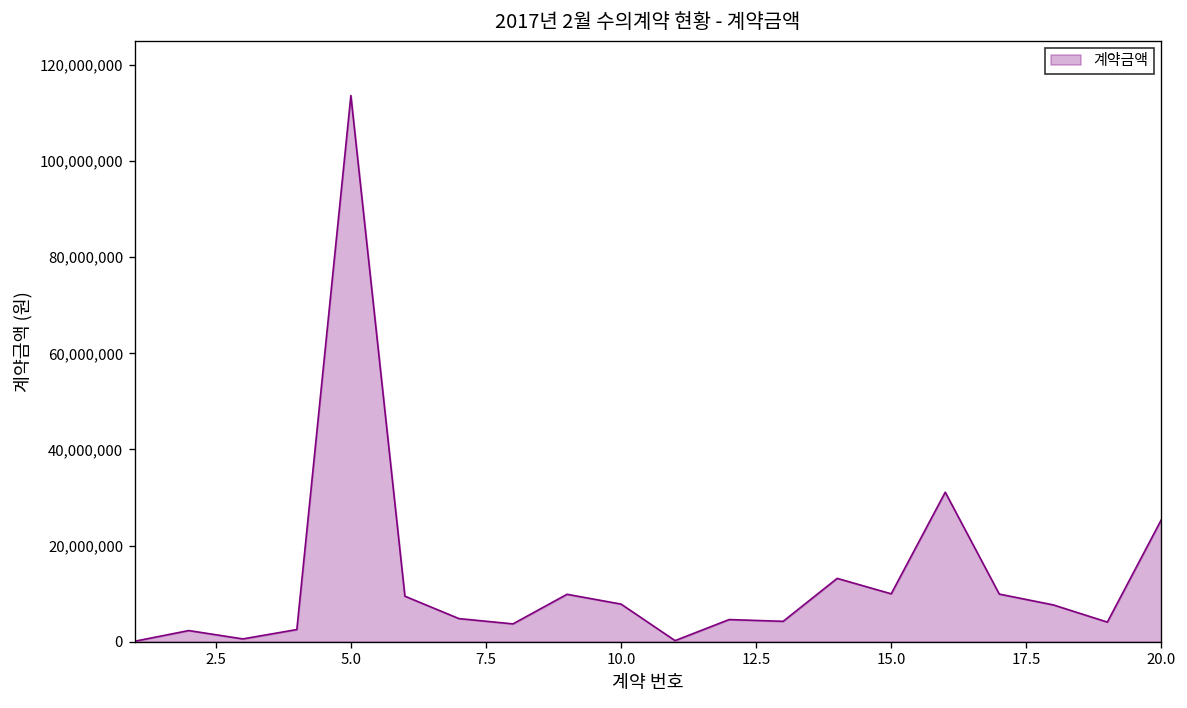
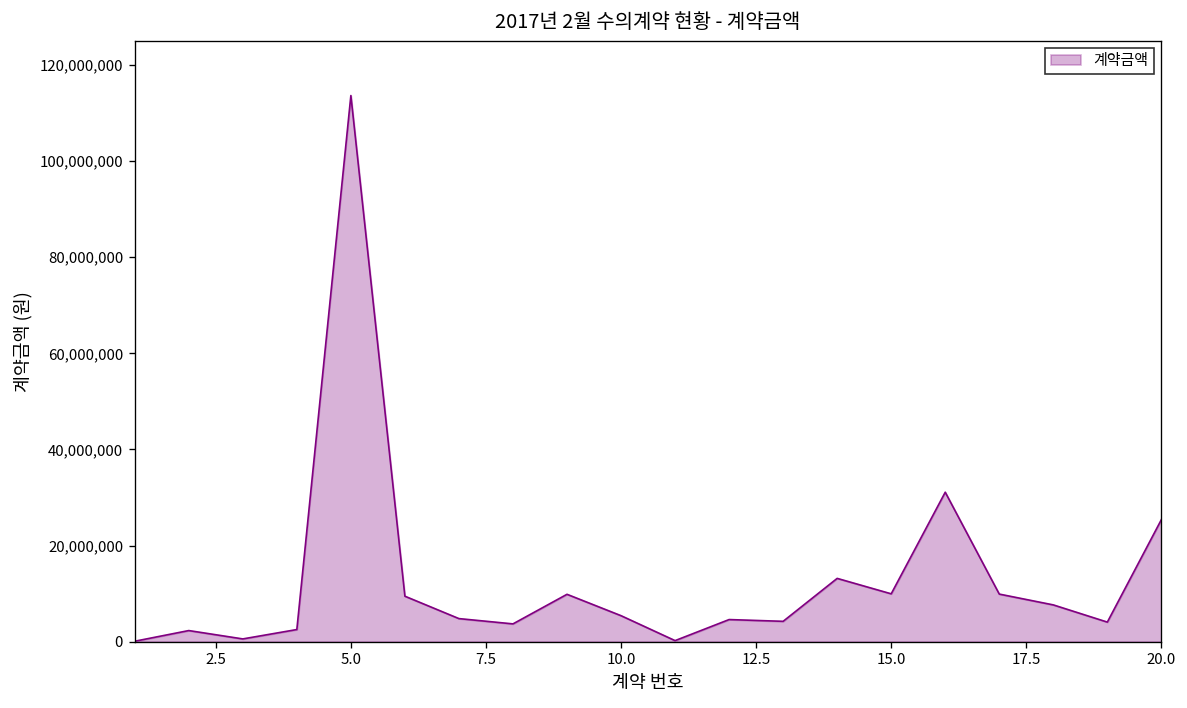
10.0: 8,000,000 -> 5,000,000
